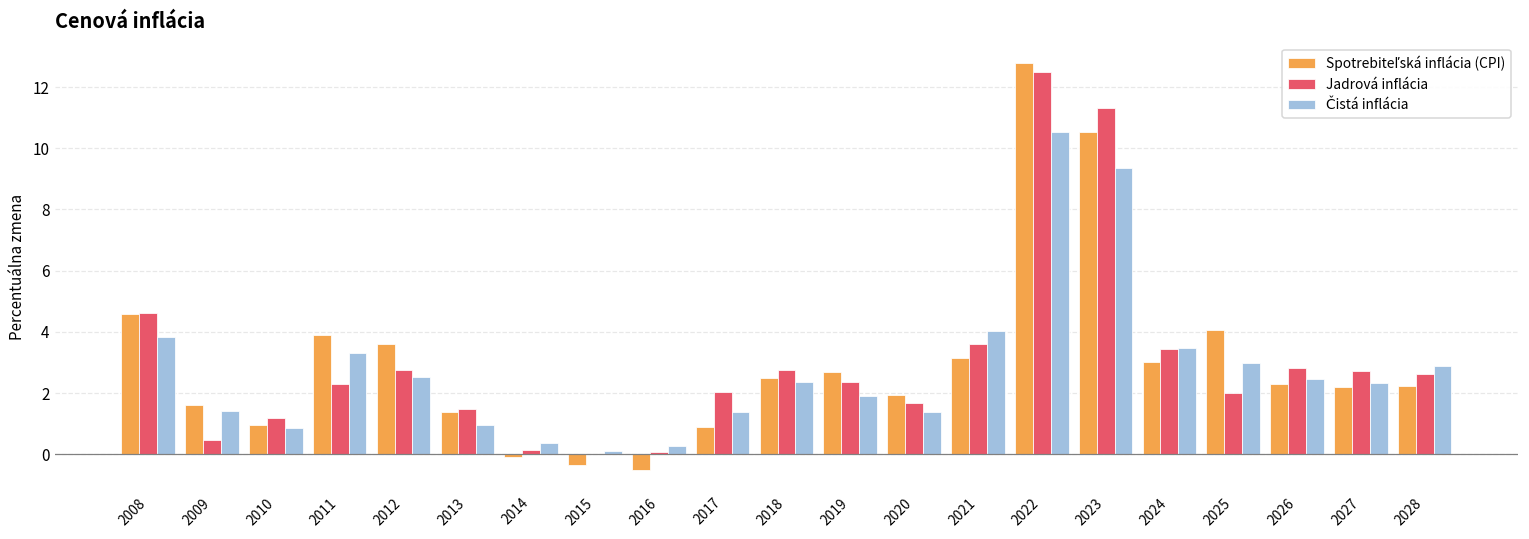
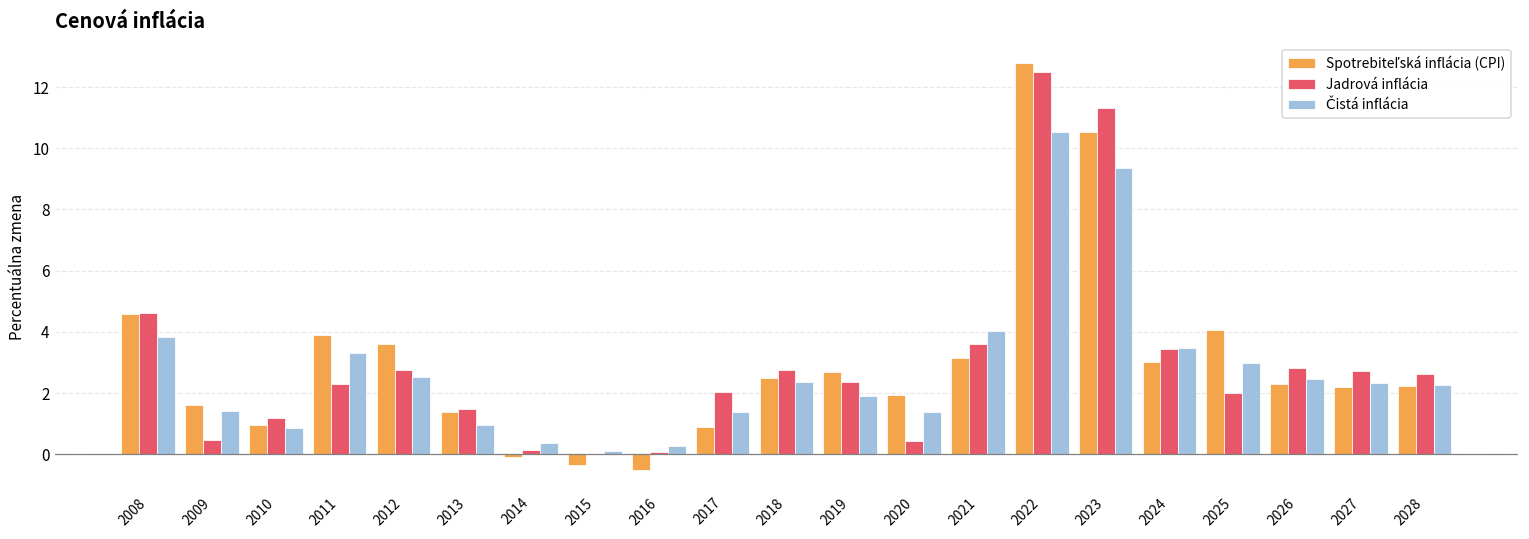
Jadrová inflácia, 2020: 1.7 -> 0.4
Čistá inflácia, 2028: 2.9 -> 2.3
